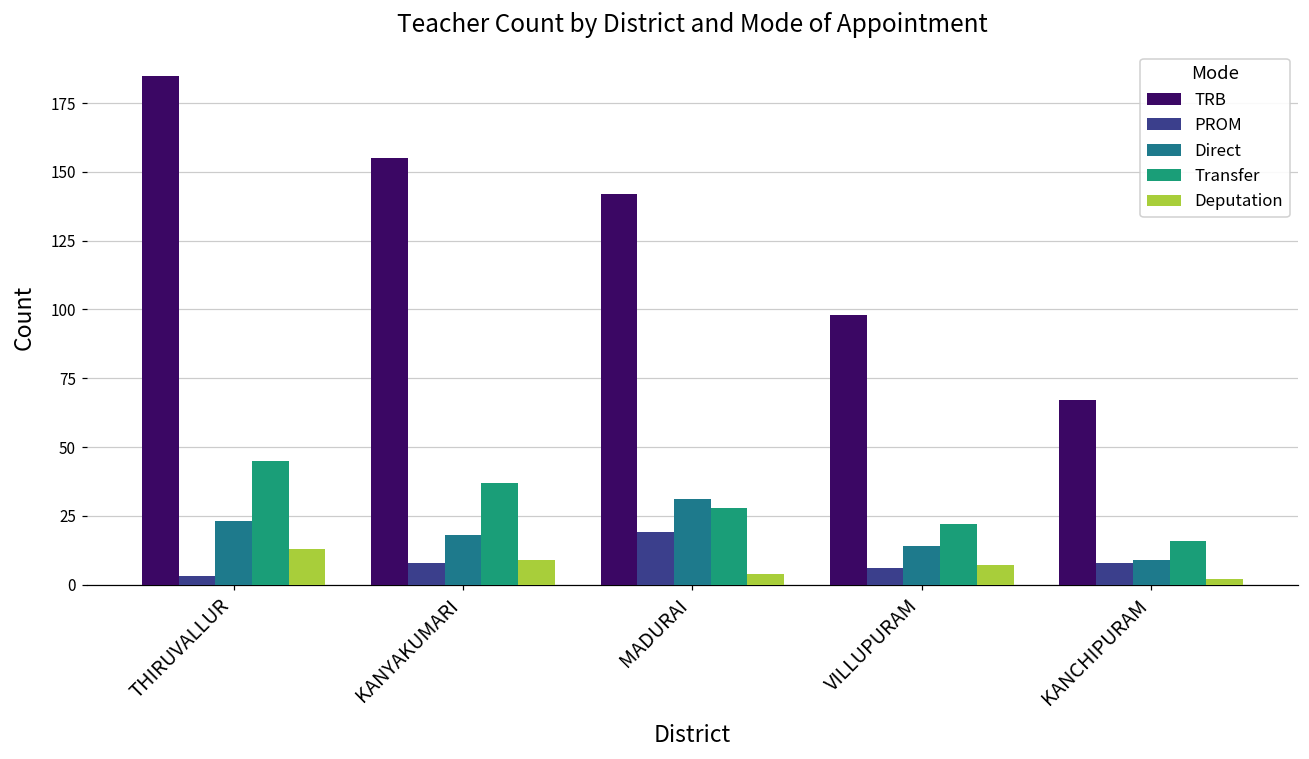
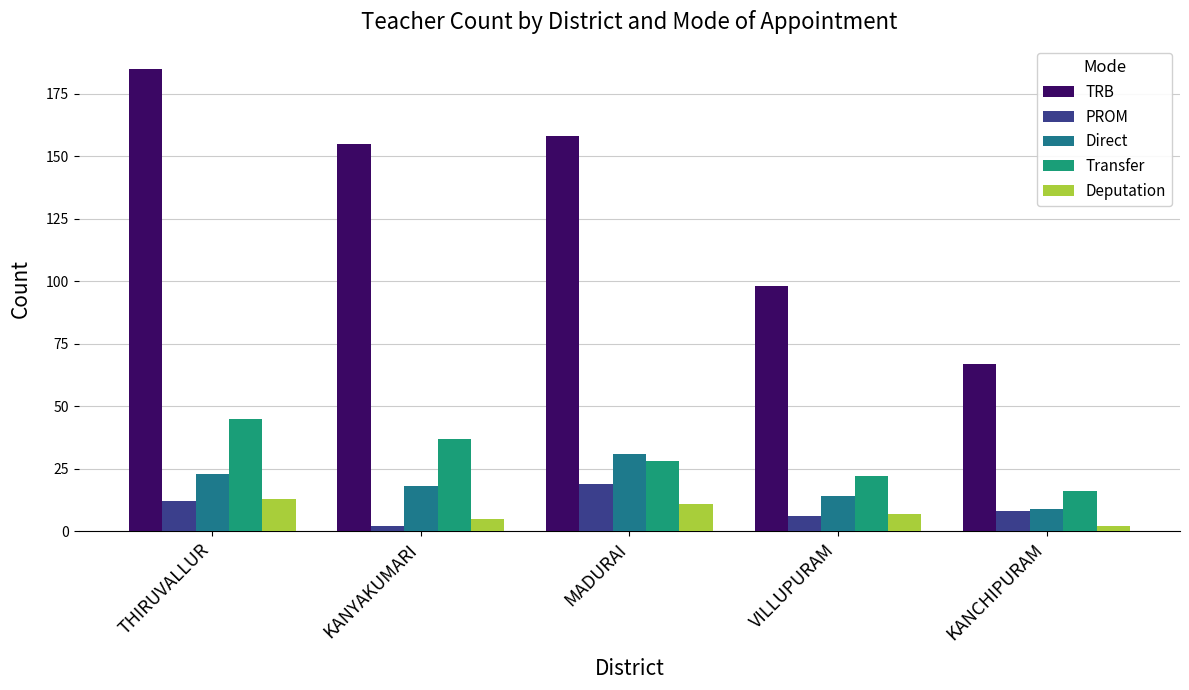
PROM, THIRUVALLUR: 3 -> 12
PROM, KANYAKUMARI: 8 -> 2
Deputation, KANYAKUMARI: 9 -> 5
TRB, MADURAI: 142 -> 158
Deputation, MADURAI: 4 -> 11
